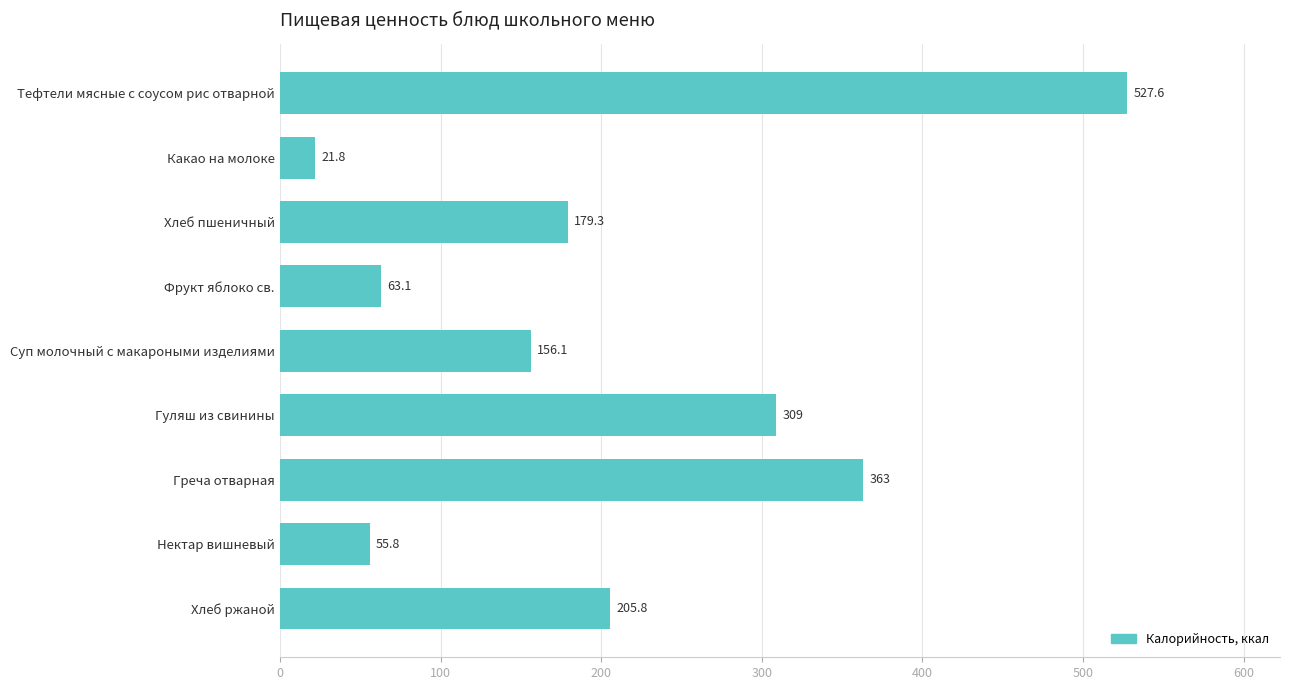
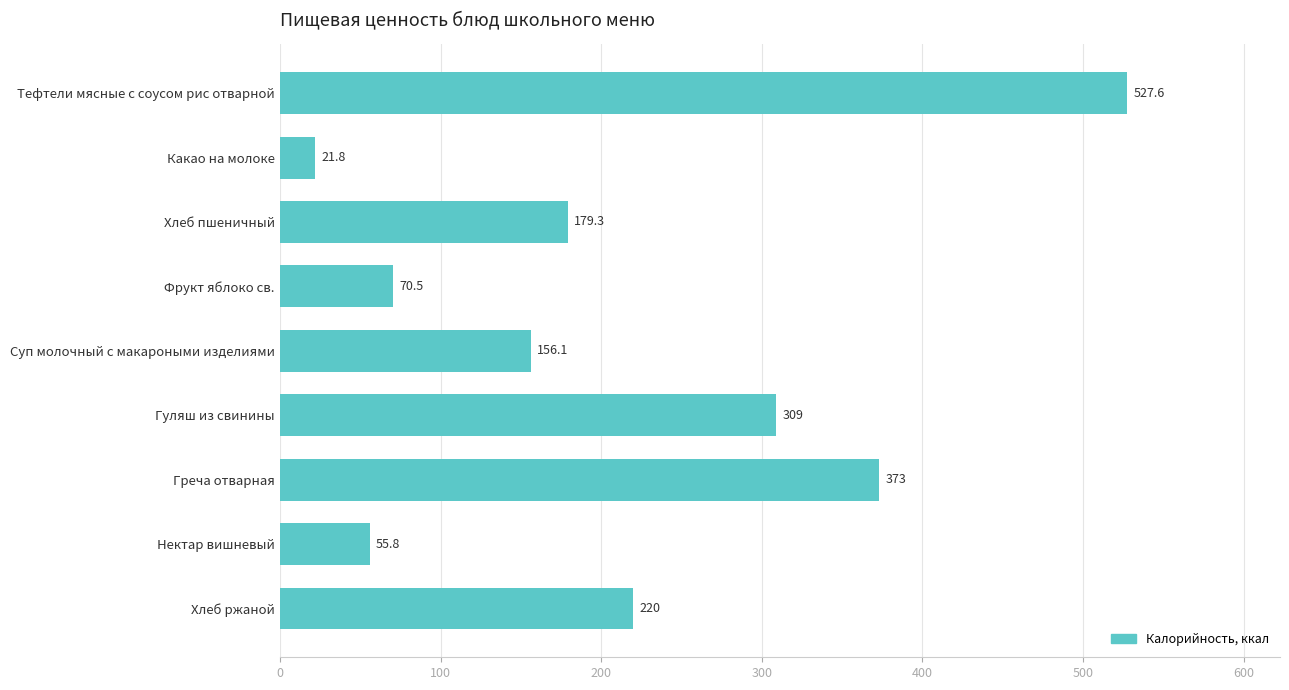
Фрукт яблоко св.: 63.1 -> 70.5
Греча отварная: 363 -> 373
Хлеб ржаной: 205.8 -> 220
